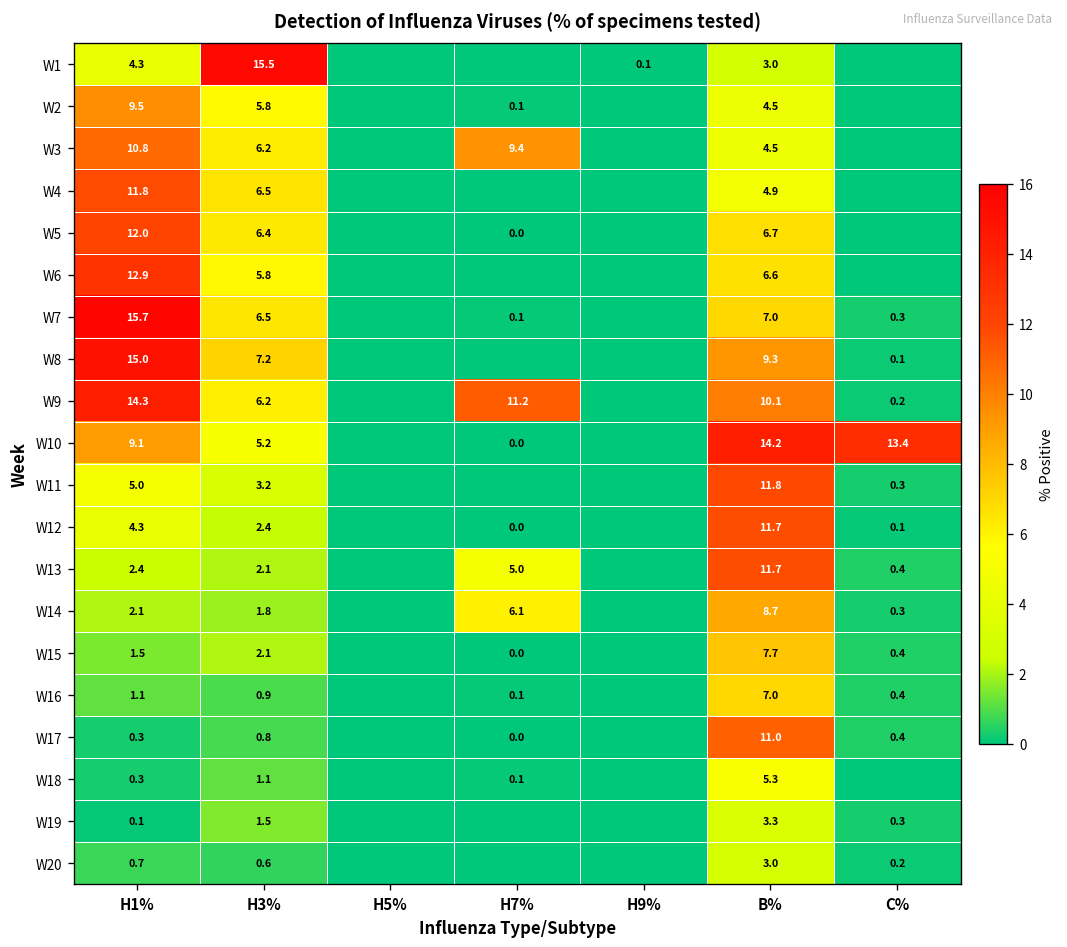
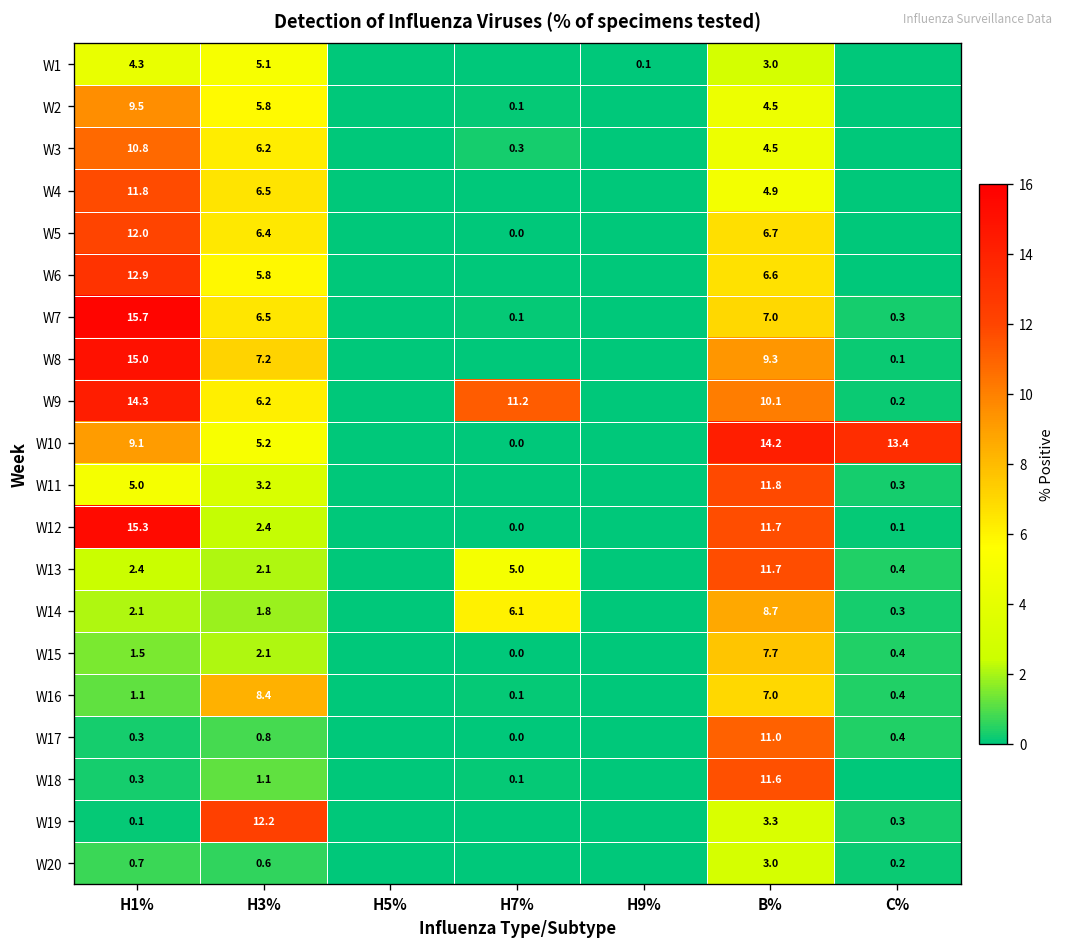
W1, H3%: 15.5 -> 5.1
W3, H7%: 9.4 -> 0.3
W12, H1%: 4.3 -> 15.3
W16, H3%: 0.9 -> 8.4
W18, B%: 5.3 -> 11.6
W19, H3%: 1.5 -> 12.2
